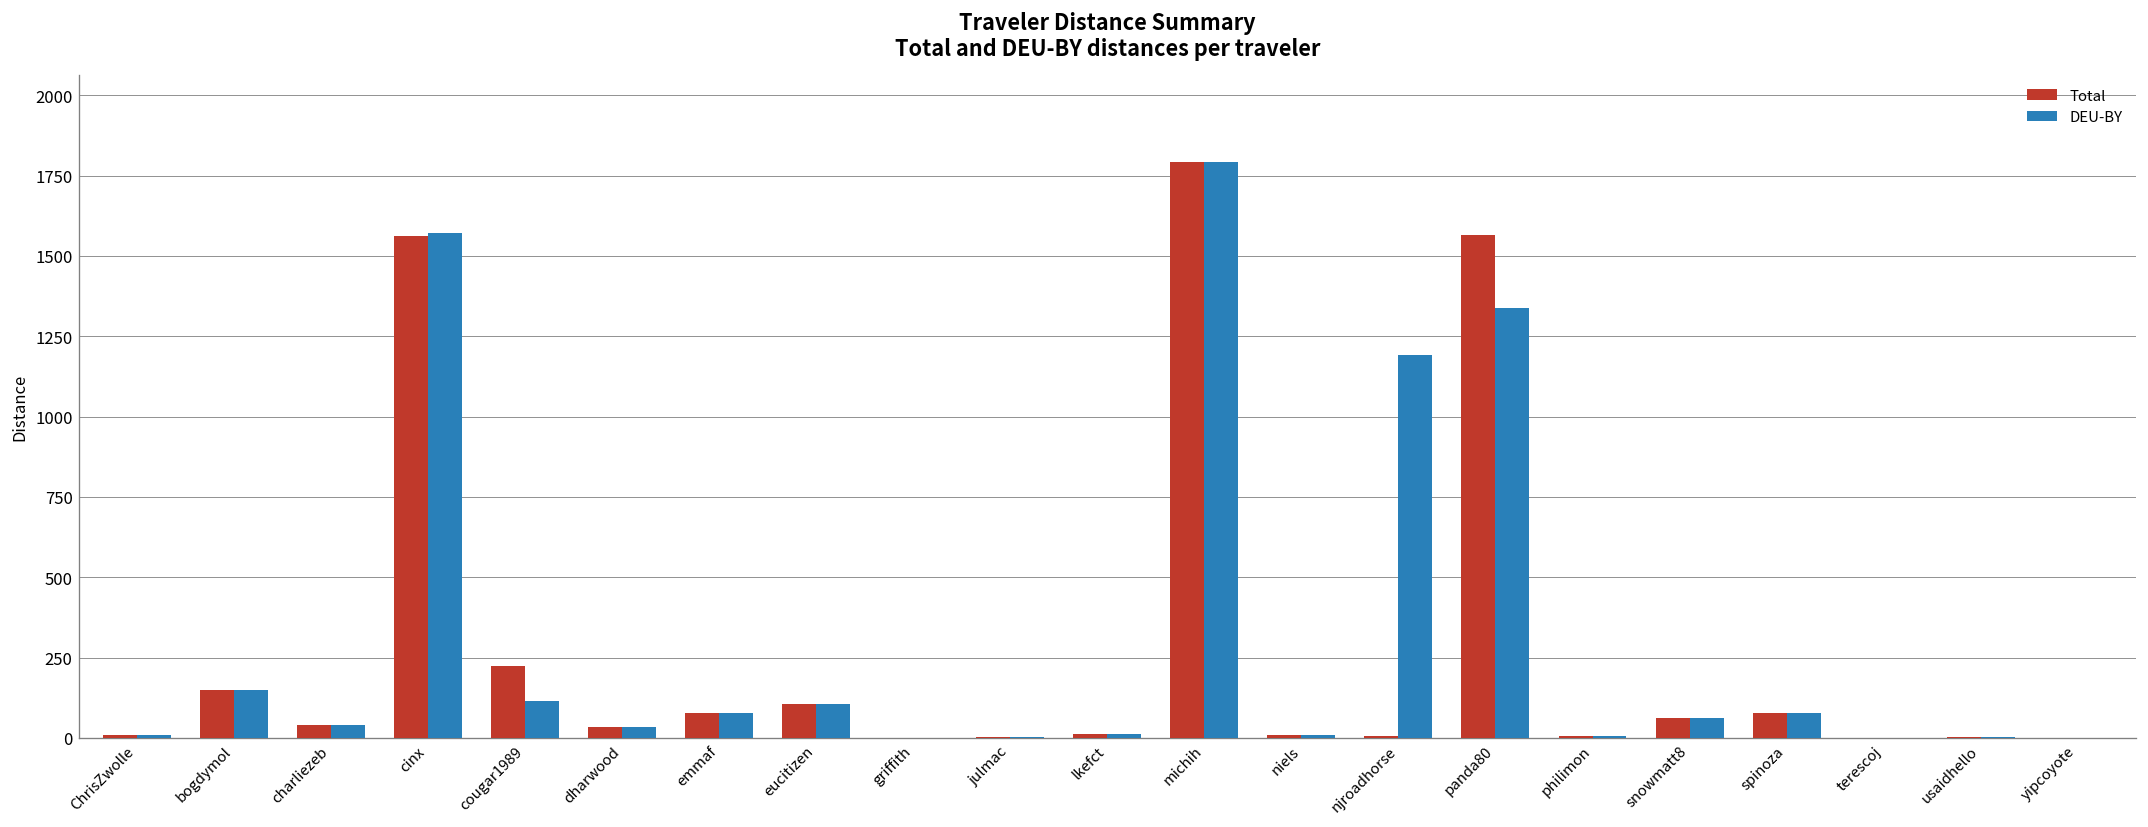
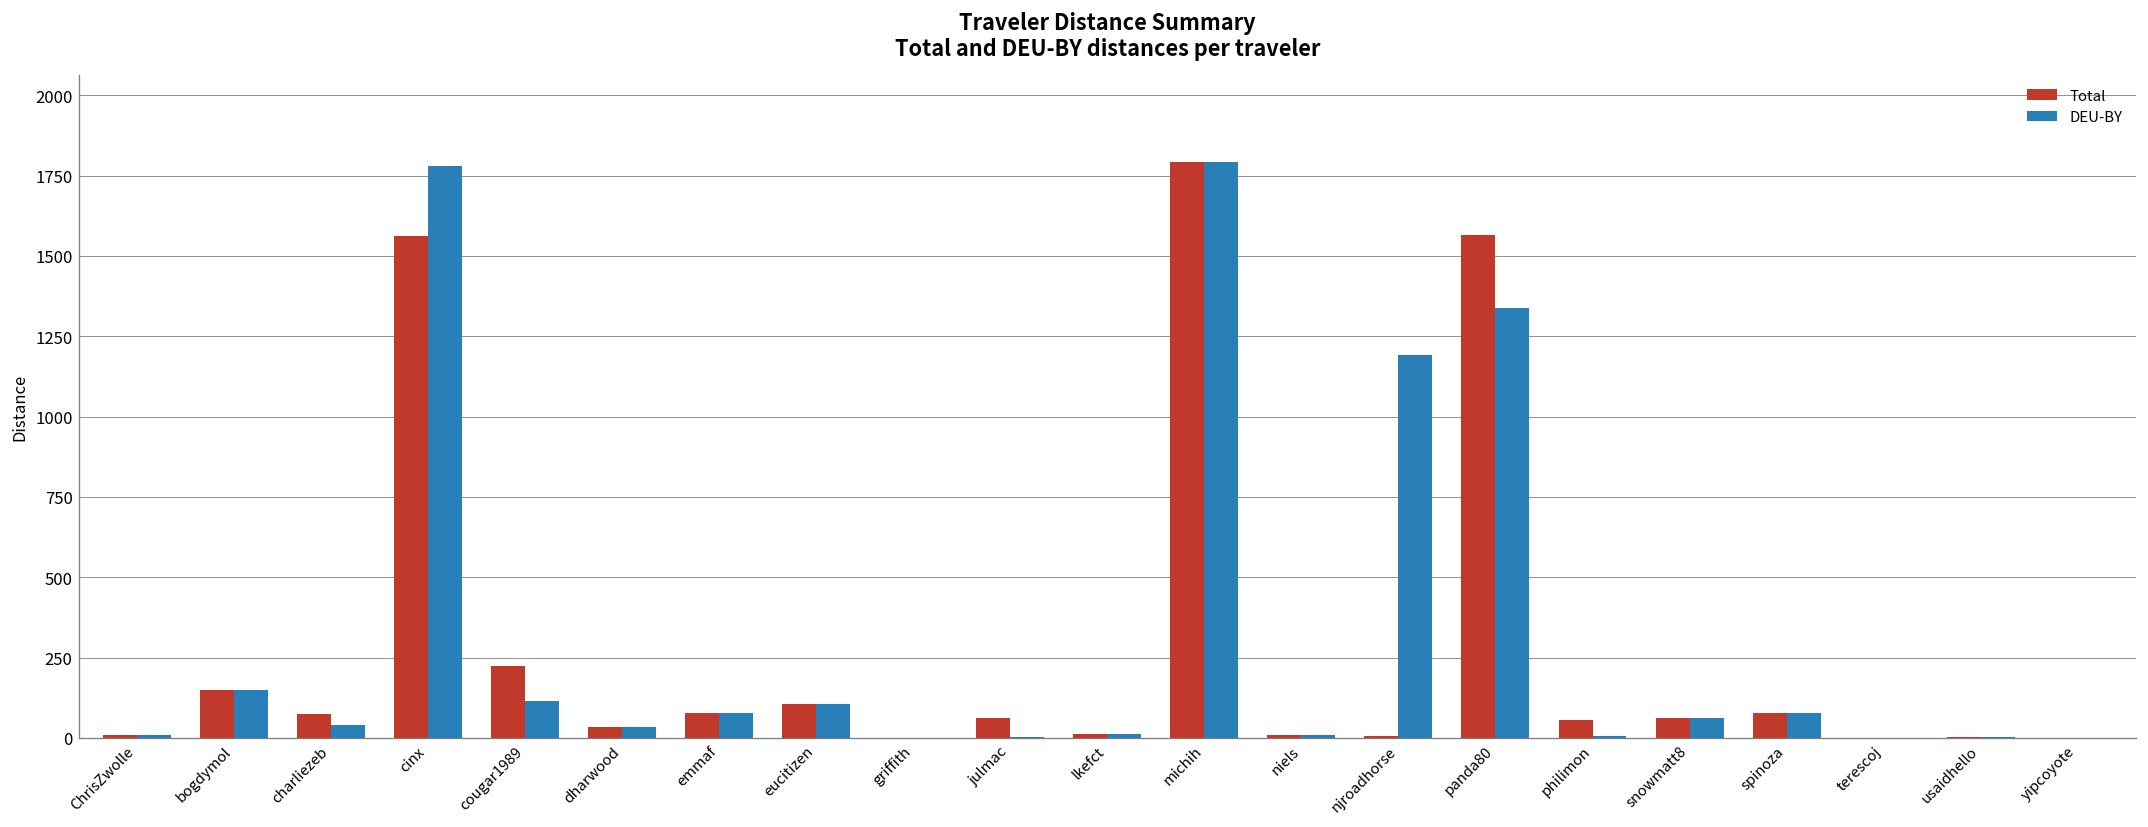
Total, charliezeb: 40 -> 80
DEU-BY, cinx: 1570 -> 1780
Total, julmac: 0 -> 60
Total, philimon: 10 -> 60
